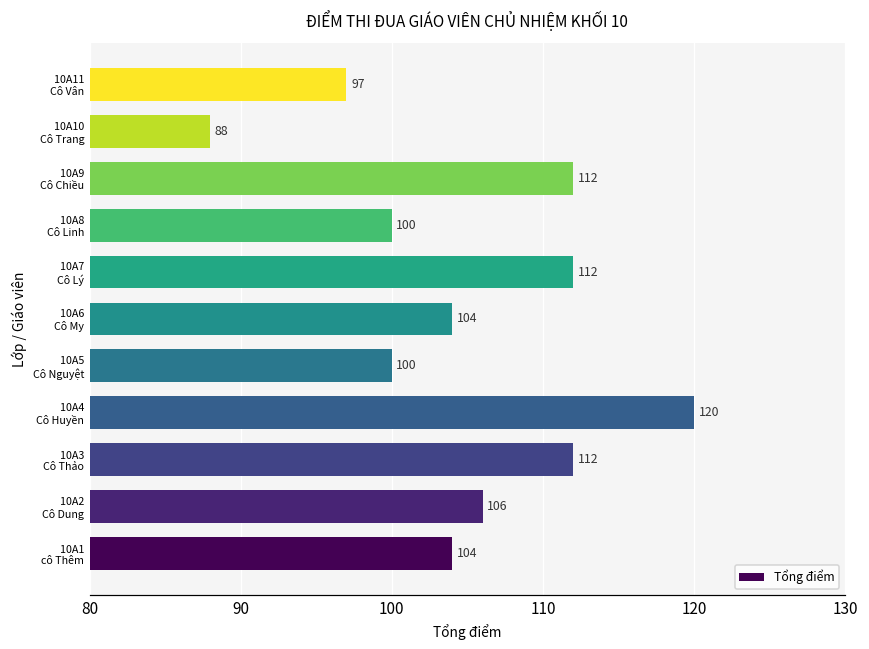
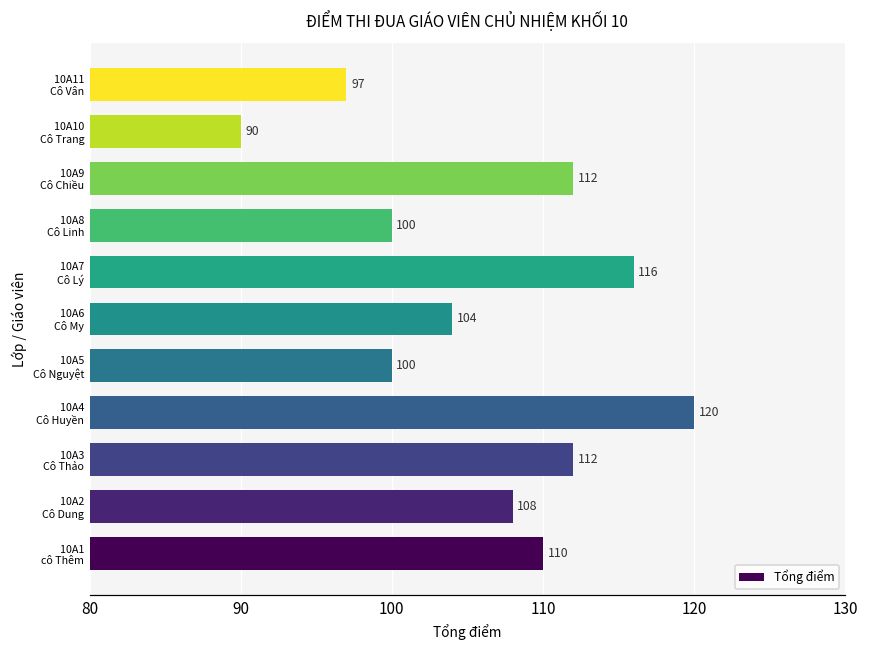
10A10 Cô Trang: 88 -> 90
10A7 Cô Lý: 112 -> 116
10A2 Cô Dung: 106 -> 108
10A1 cô Thêm: 104 -> 110
